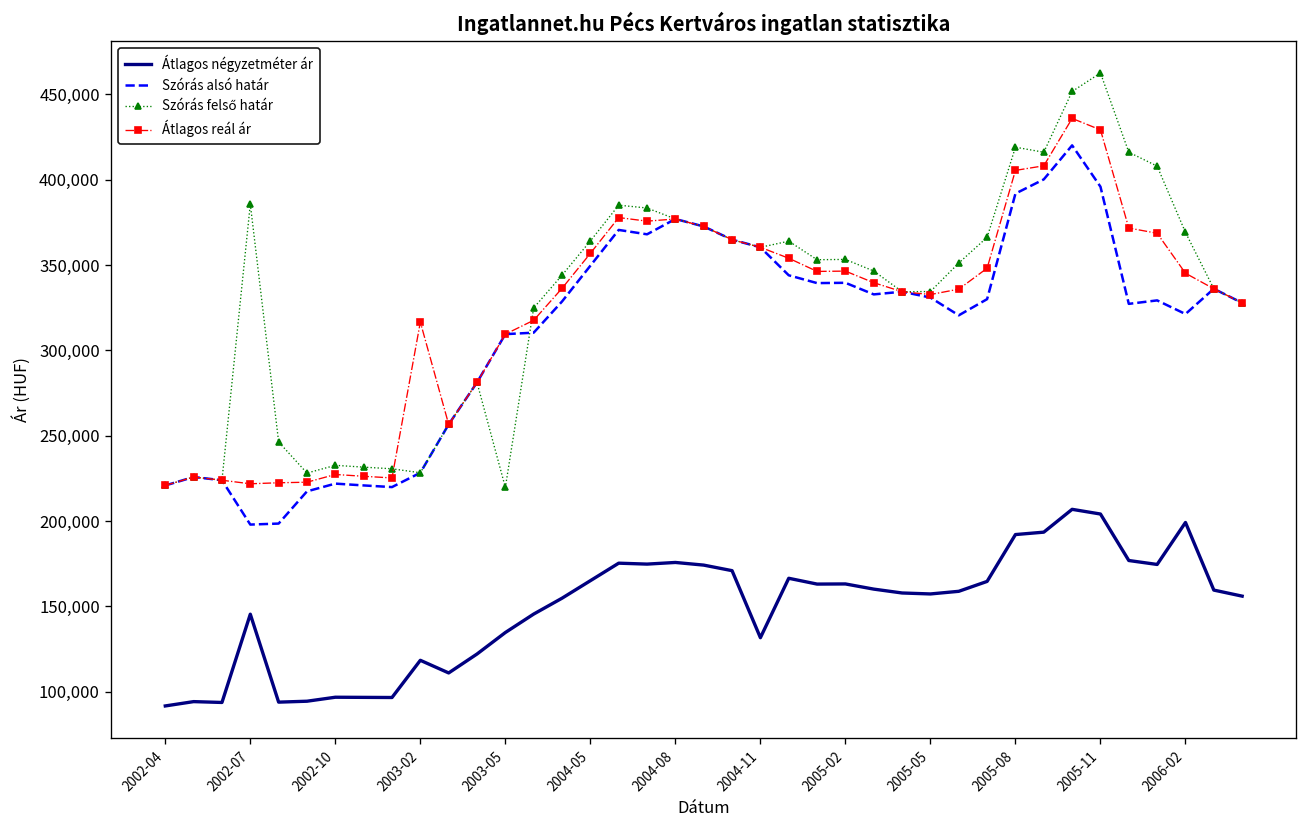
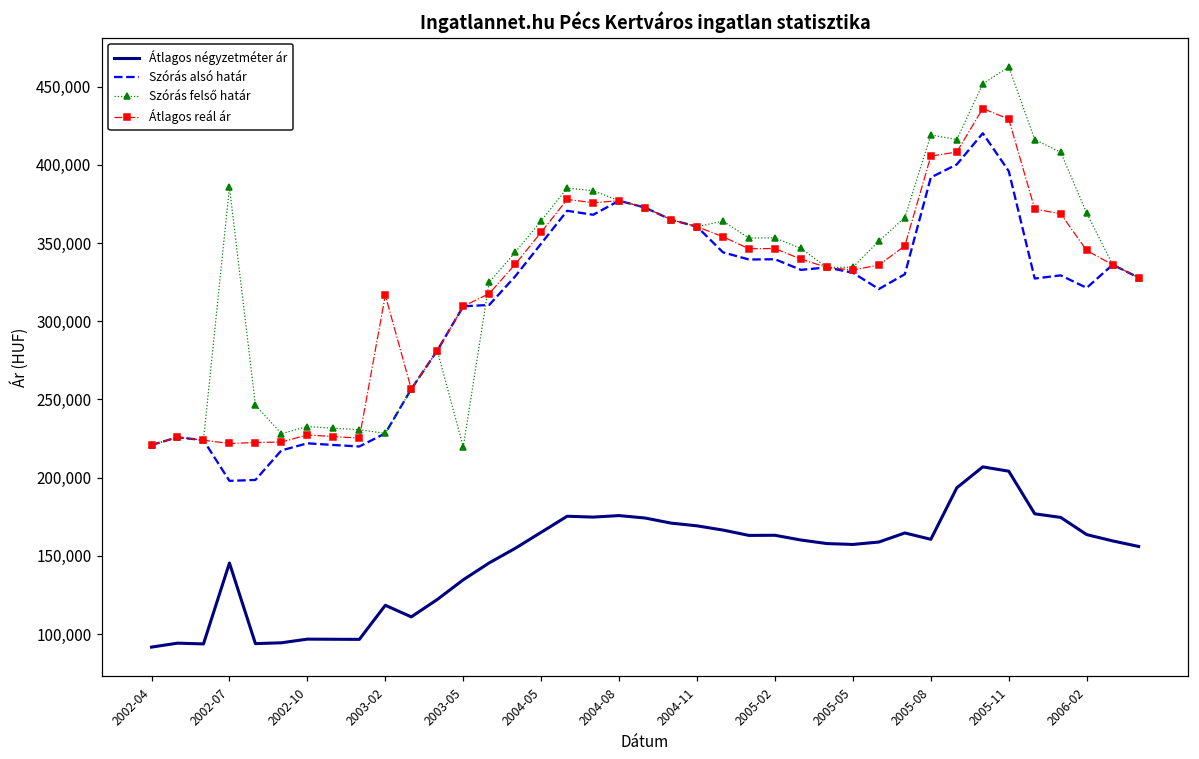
Átlagos négyzetméter ár, 2004-11: 132,000 -> 169,000
Átlagos négyzetméter ár, 2005-08: 192,000 -> 161,000
Átlagos négyzetméter ár, 2006-02: 199,000 -> 164,000
